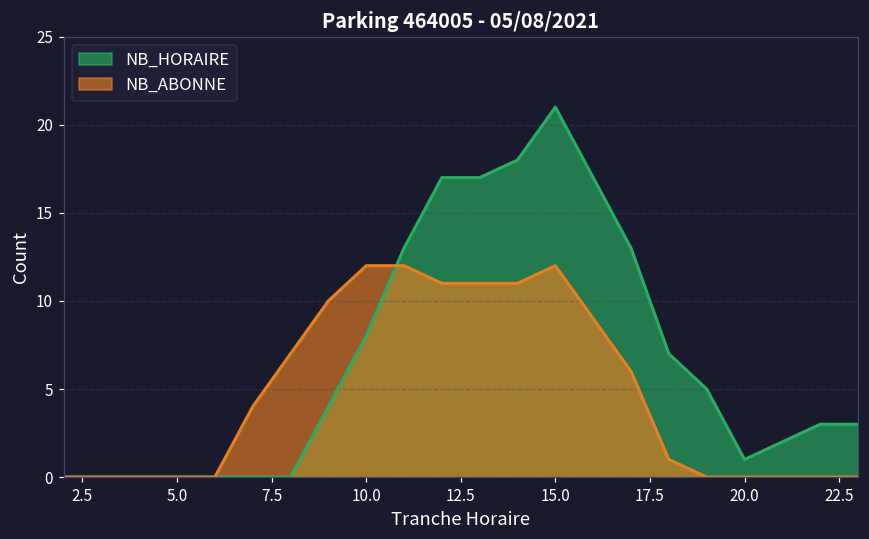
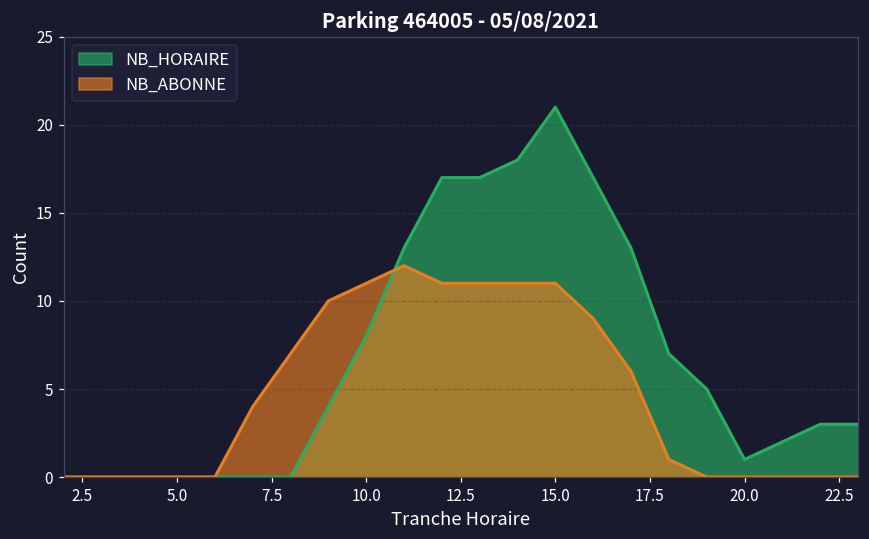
NB_ABONNE, 10.0: 12 -> 11
NB_ABONNE, 15.0: 12 -> 11
